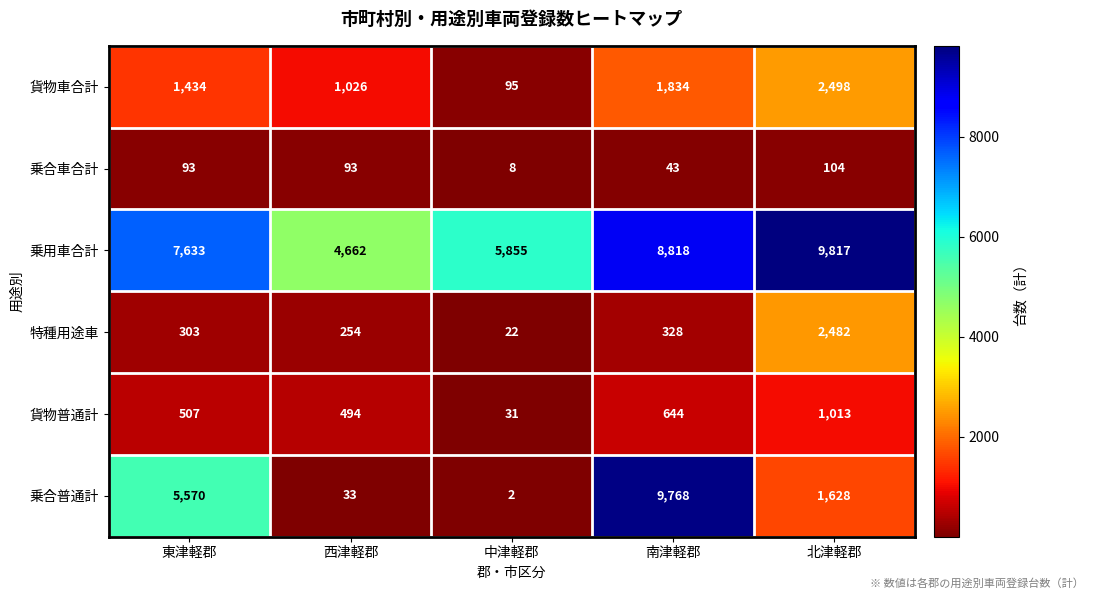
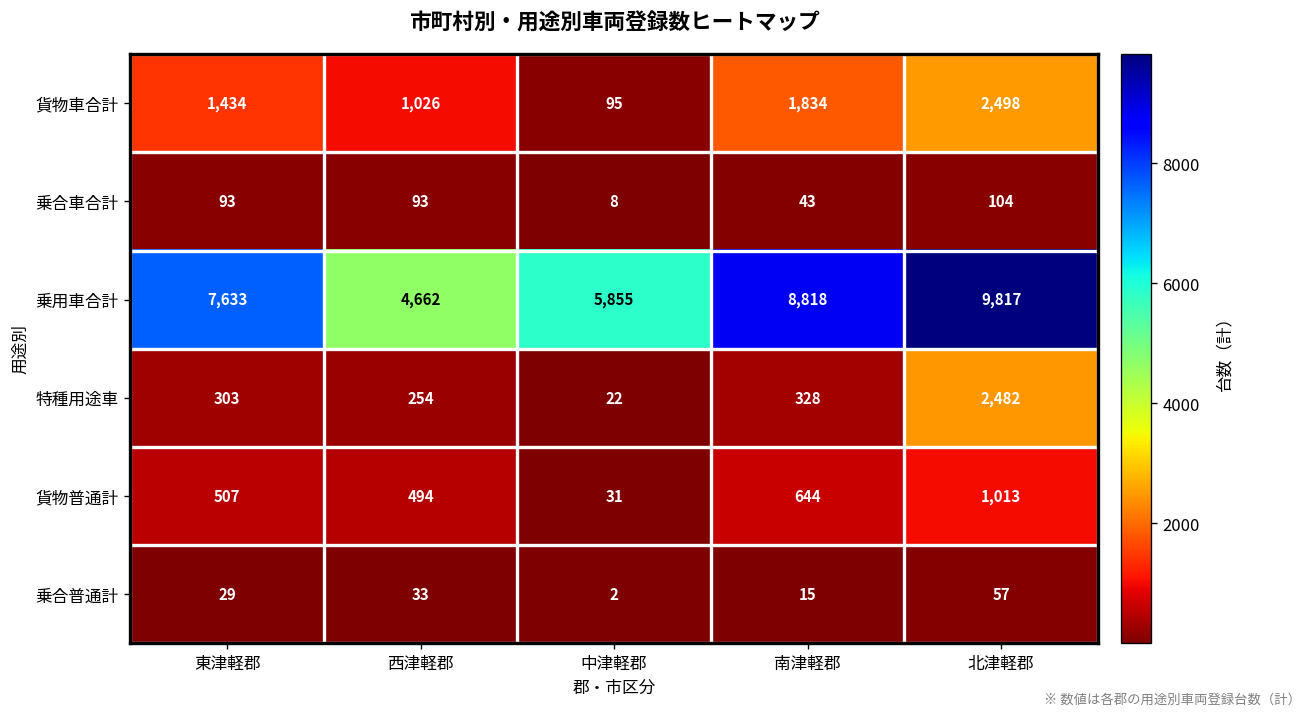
乗合普通計, 東津軽郡: 5,570 -> 29
乗合普通計, 南津軽郡: 9,768 -> 15
乗合普通計, 北津軽郡: 1,628 -> 57
